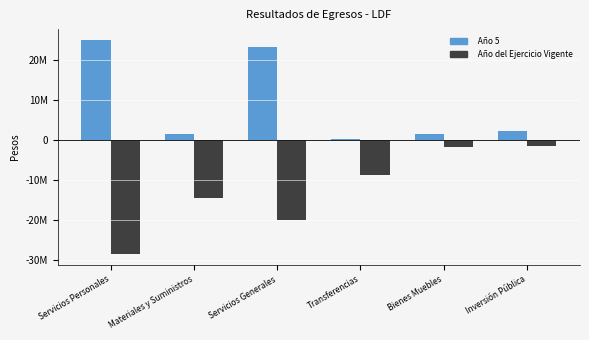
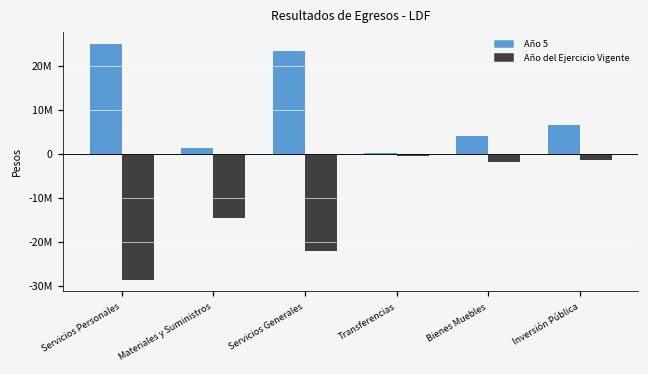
Año del Ejercicio Vigente, Servicios Generales: -20000000 -> -22000000
Año del Ejercicio Vigente, Transferencias: -9000000 -> 0
Año 5, Bienes Muebles: 1000000 -> 4000000
Año 5, Inversión Pública: 2000000 -> 7000000
